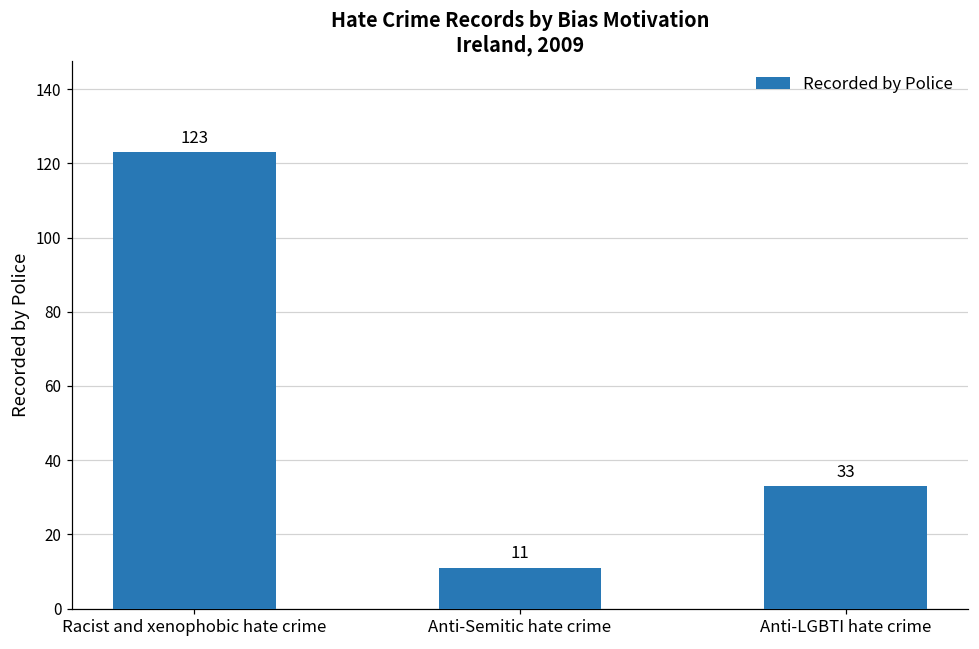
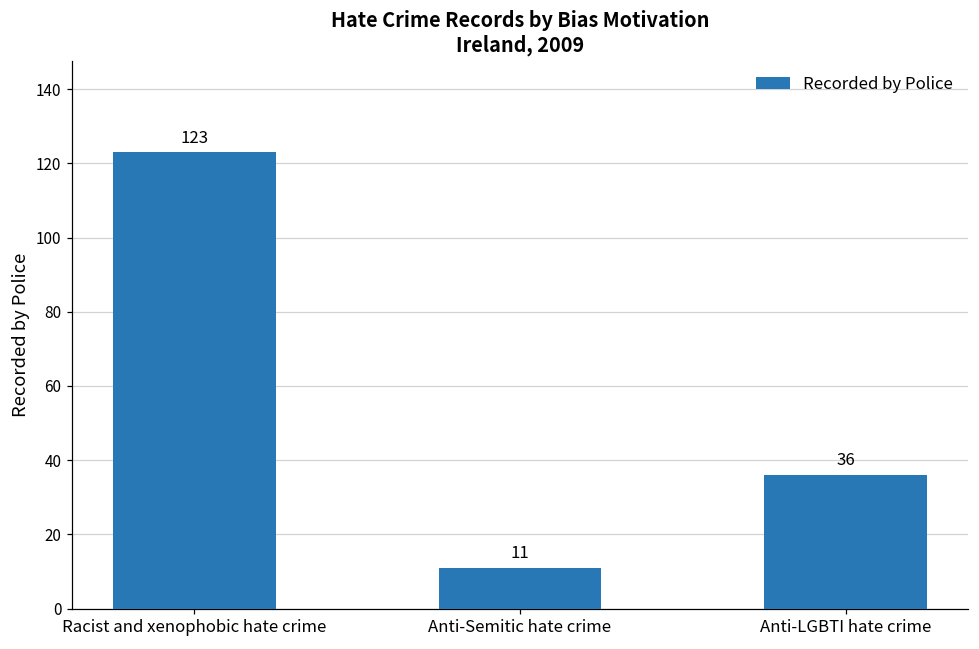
Anti-LGBTI hate crime: 33 -> 36
